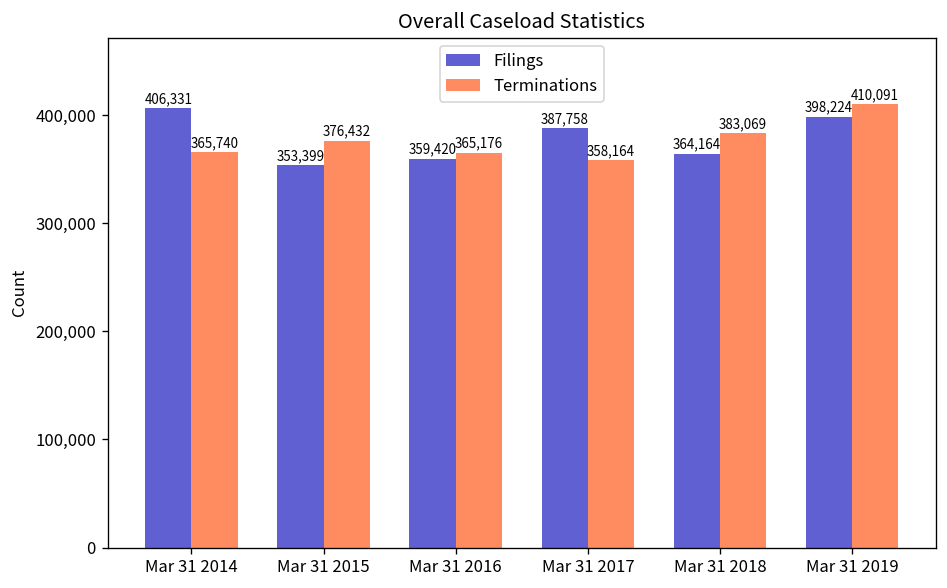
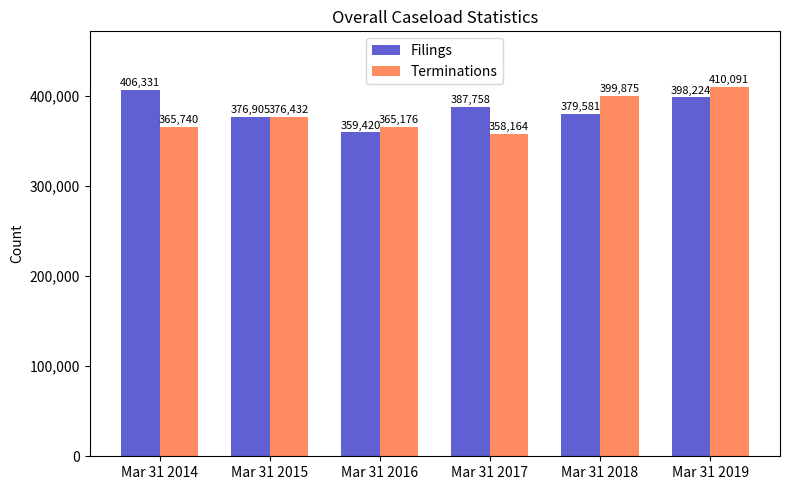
Filings, Mar 31 2015: 353,399 -> 376,905
Filings, Mar 31 2018: 364,164 -> 379,581
Terminations, Mar 31 2018: 383,069 -> 399,875
